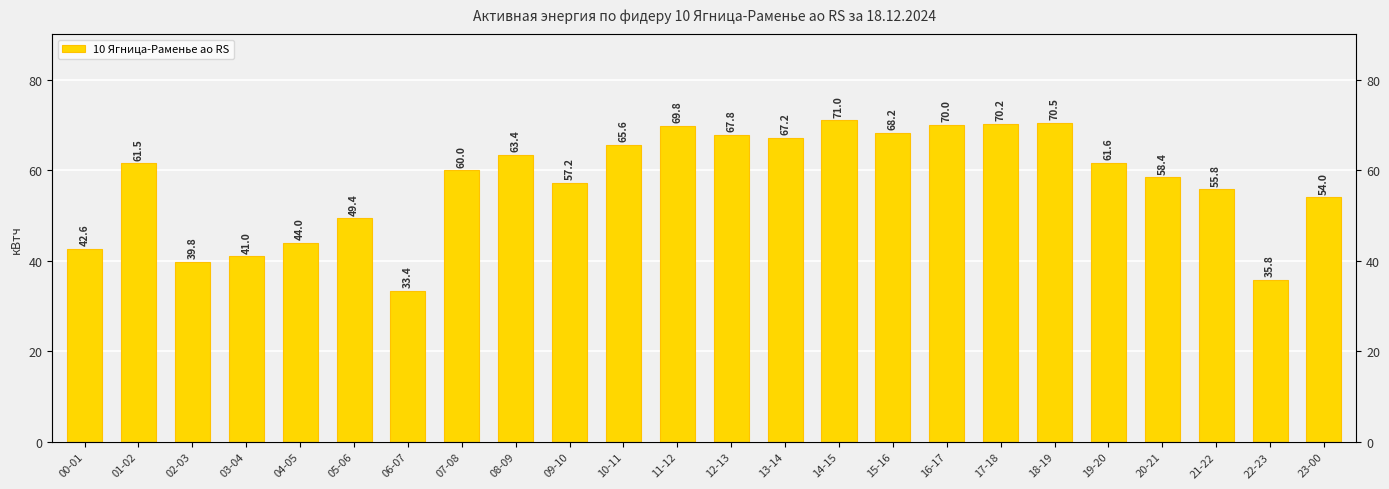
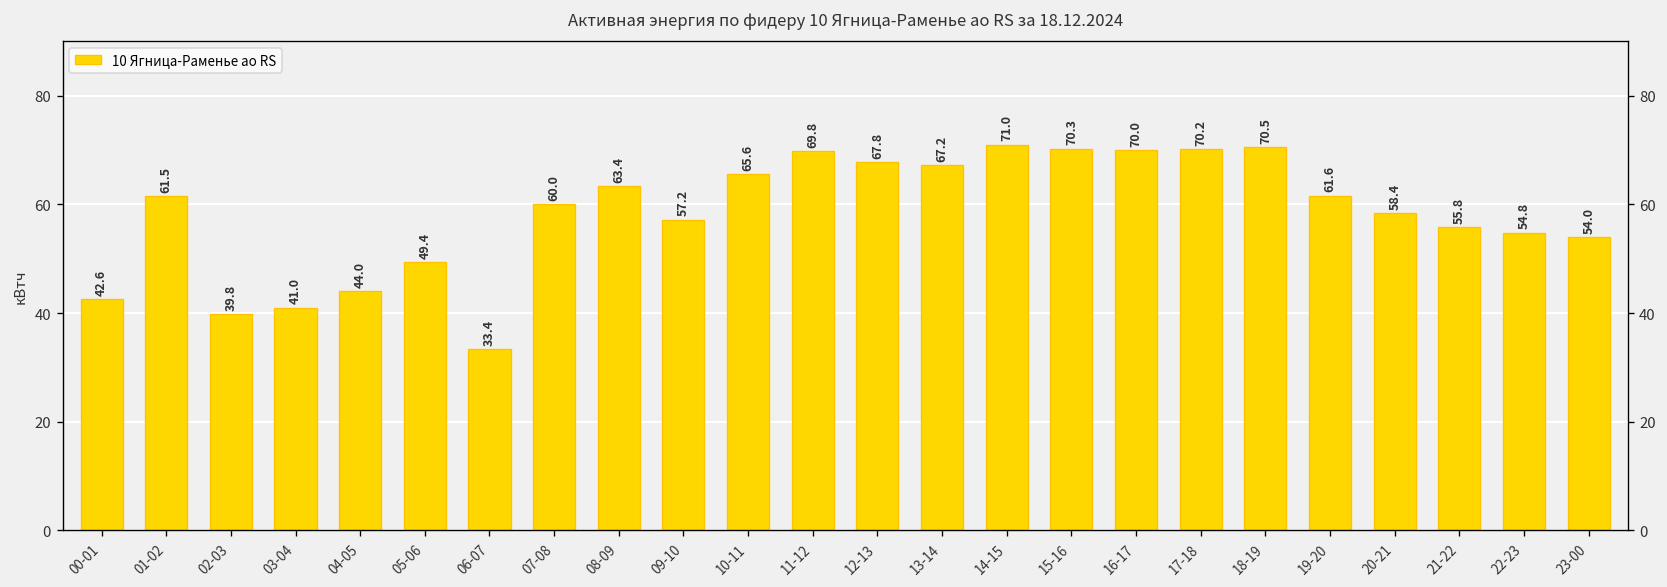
15-16: 68.2 -> 70.3
22-23: 35.8 -> 54.8
